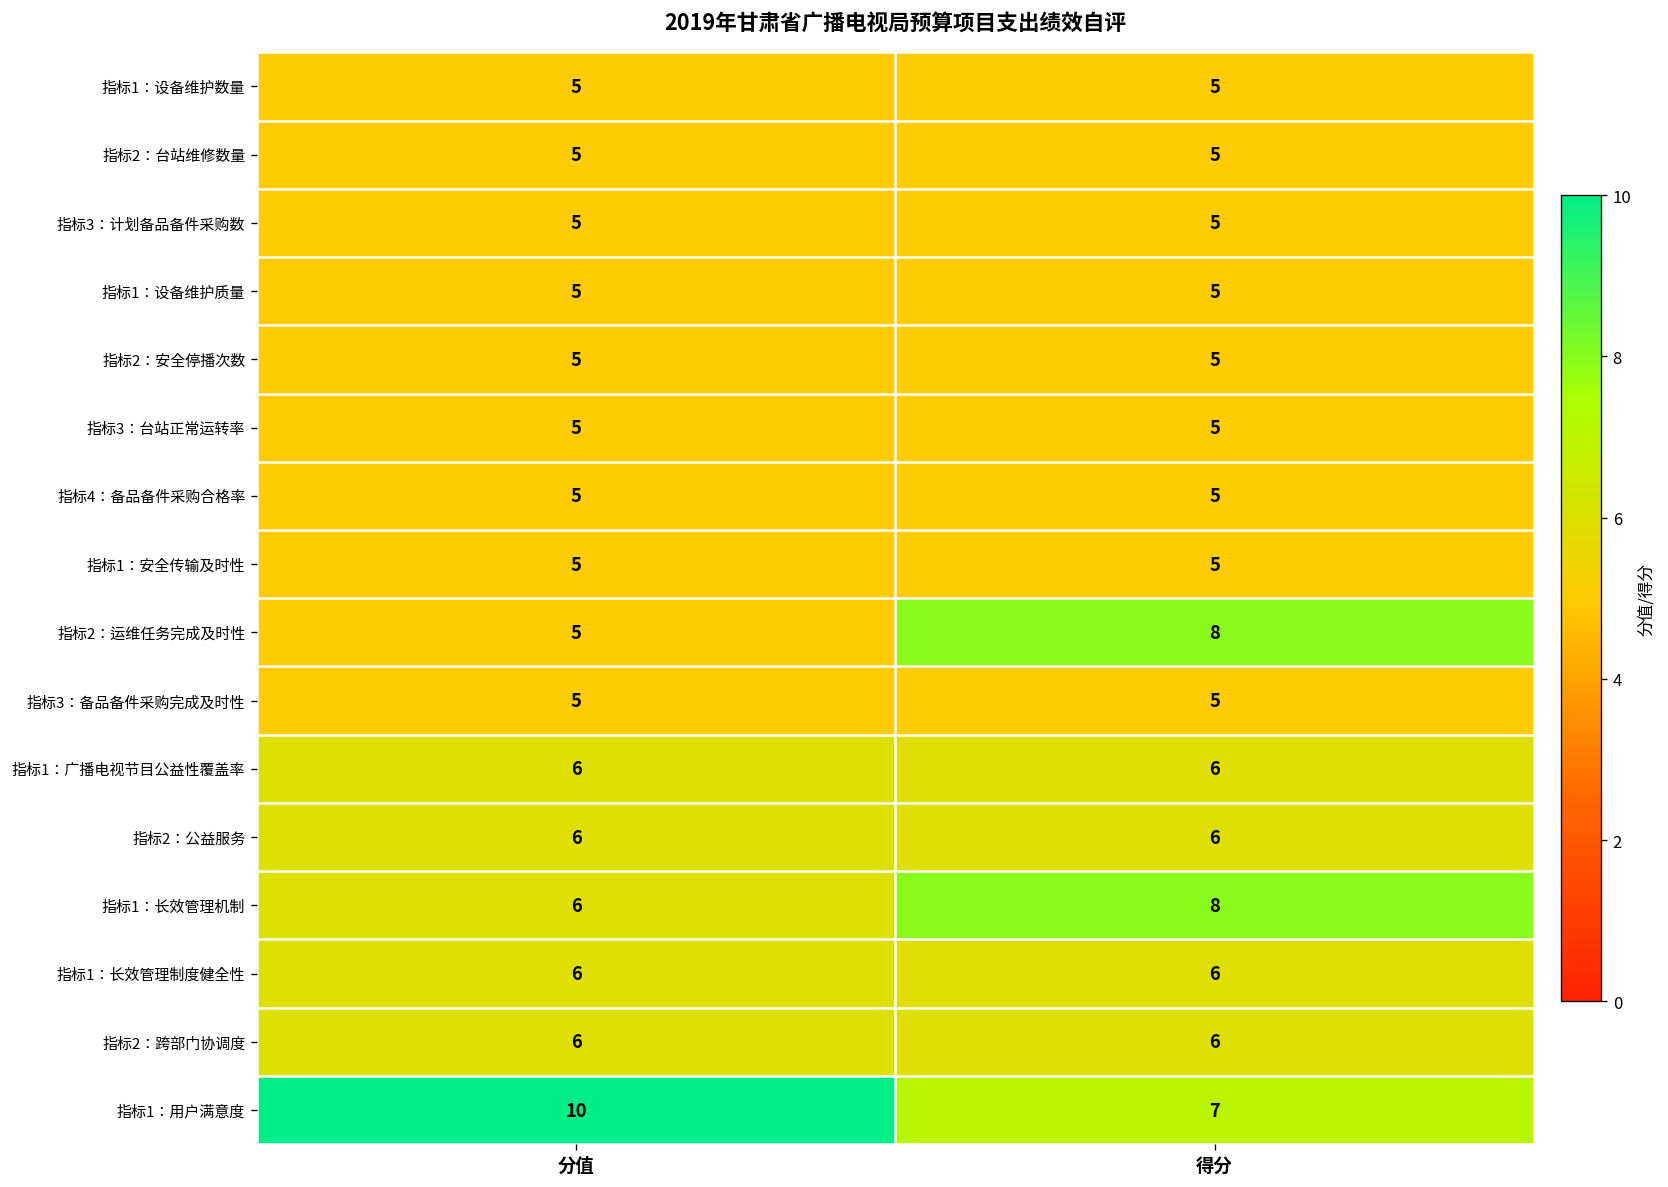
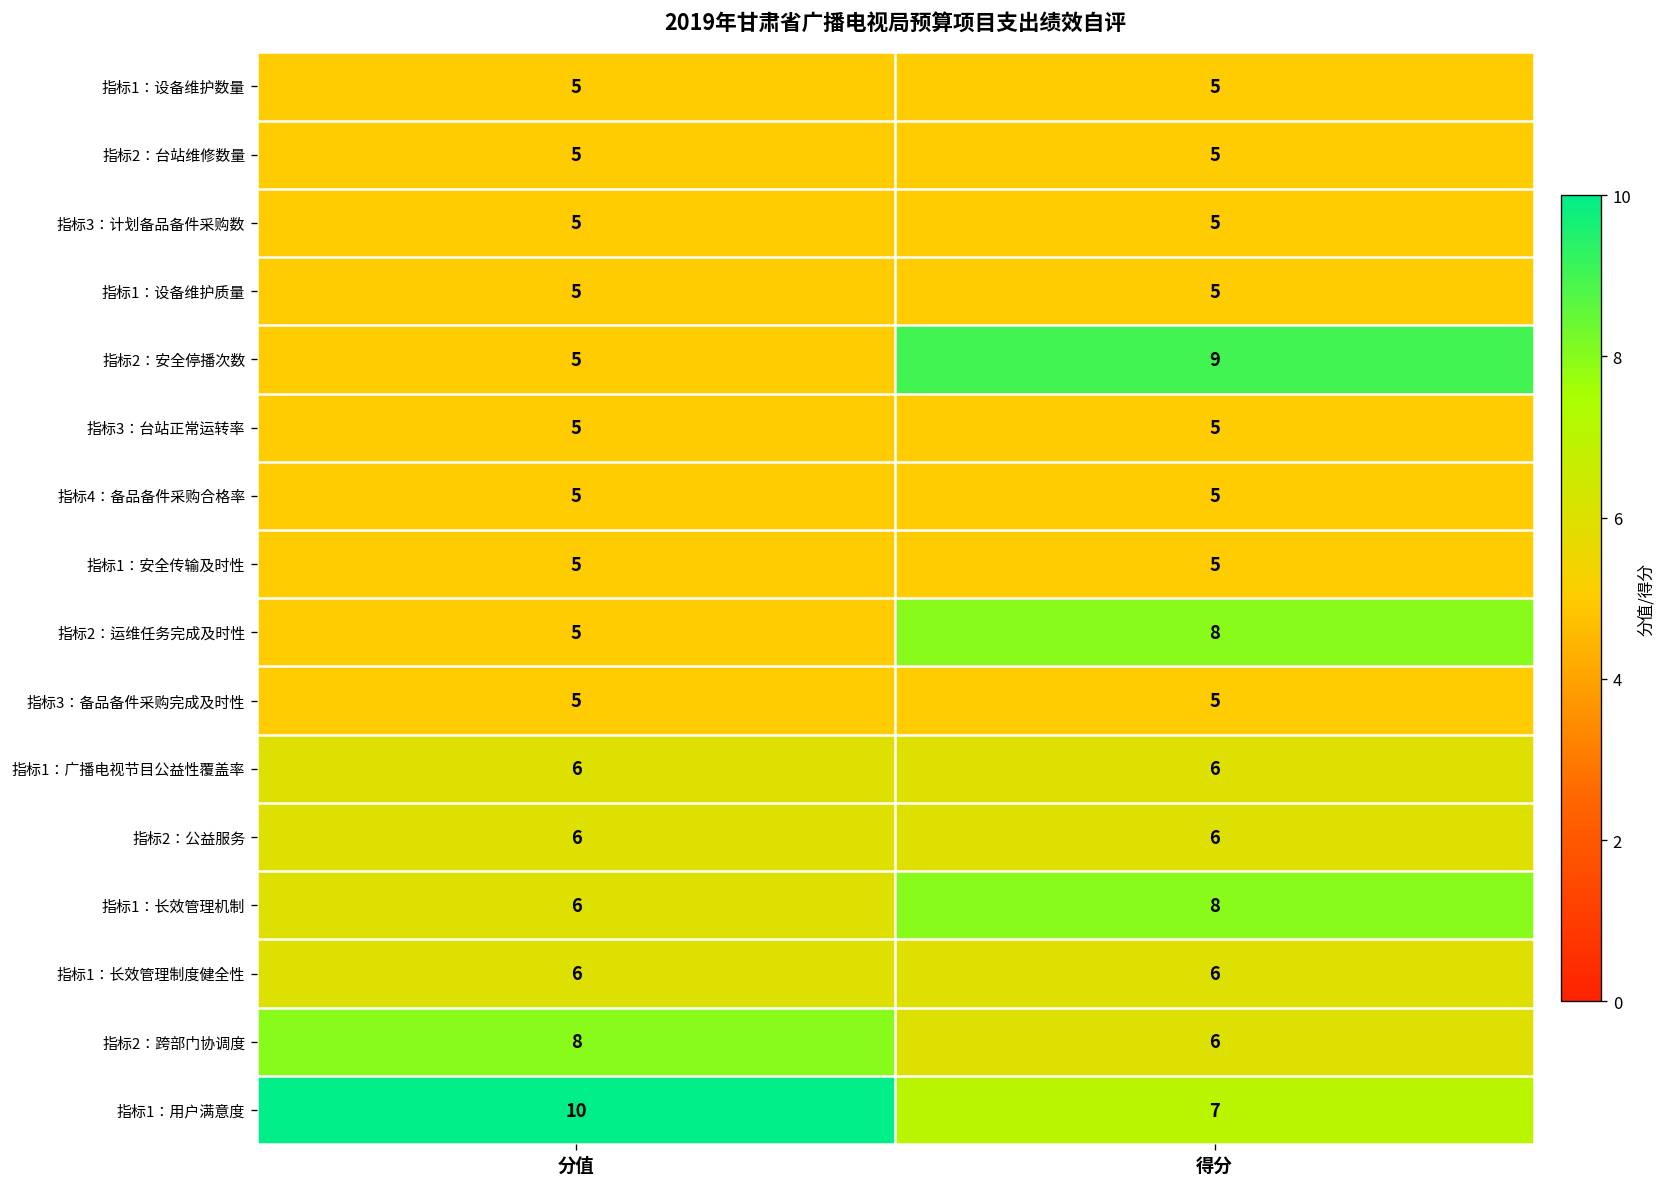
指标2：安全停播次数, 得分: 5 -> 9
指标2：跨部门协调度, 分值: 6 -> 8
